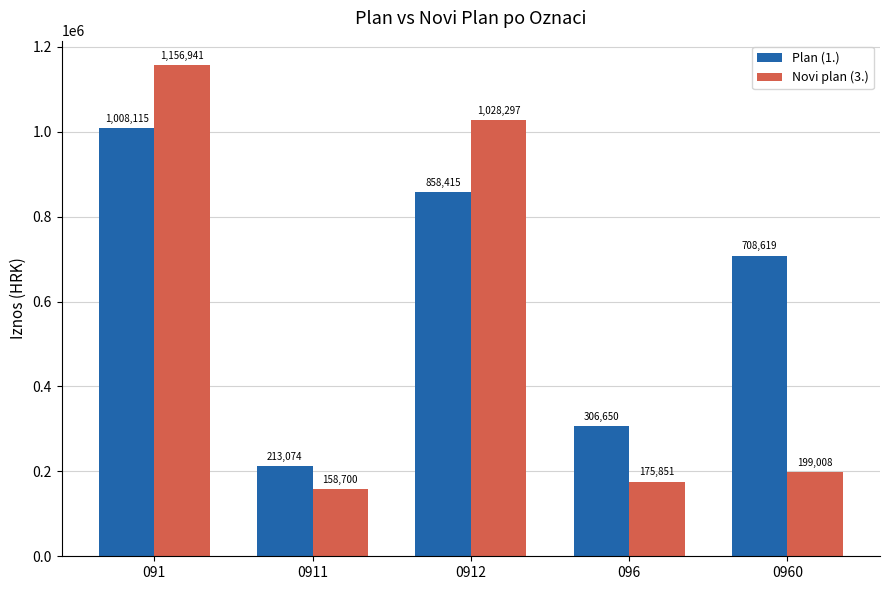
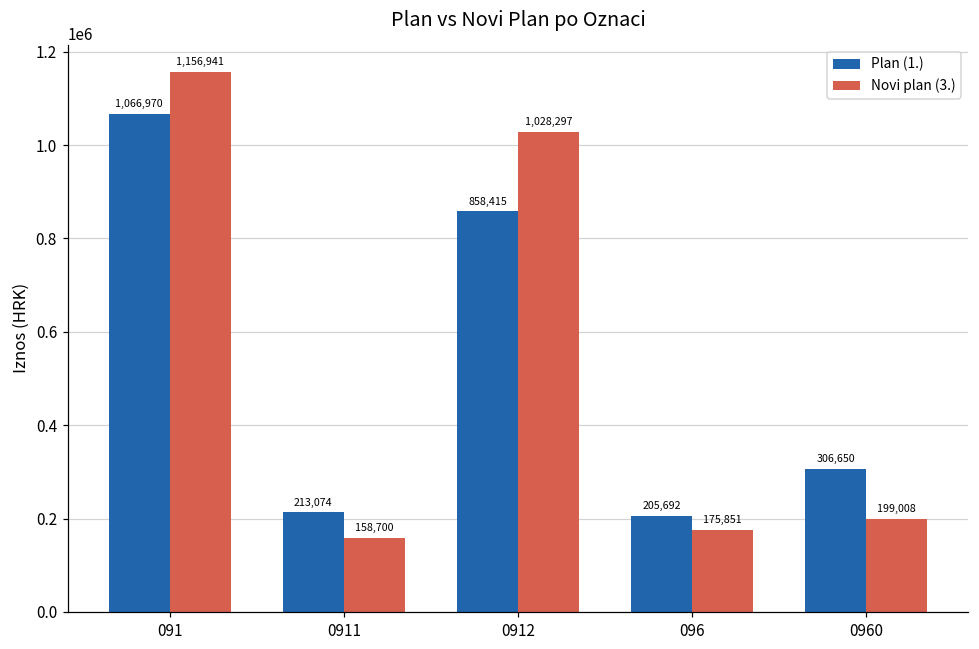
Plan (1.), 091: 1,008,115 -> 1,066,970
Plan (1.), 096: 306,650 -> 205,692
Plan (1.), 0960: 708,619 -> 306,650
